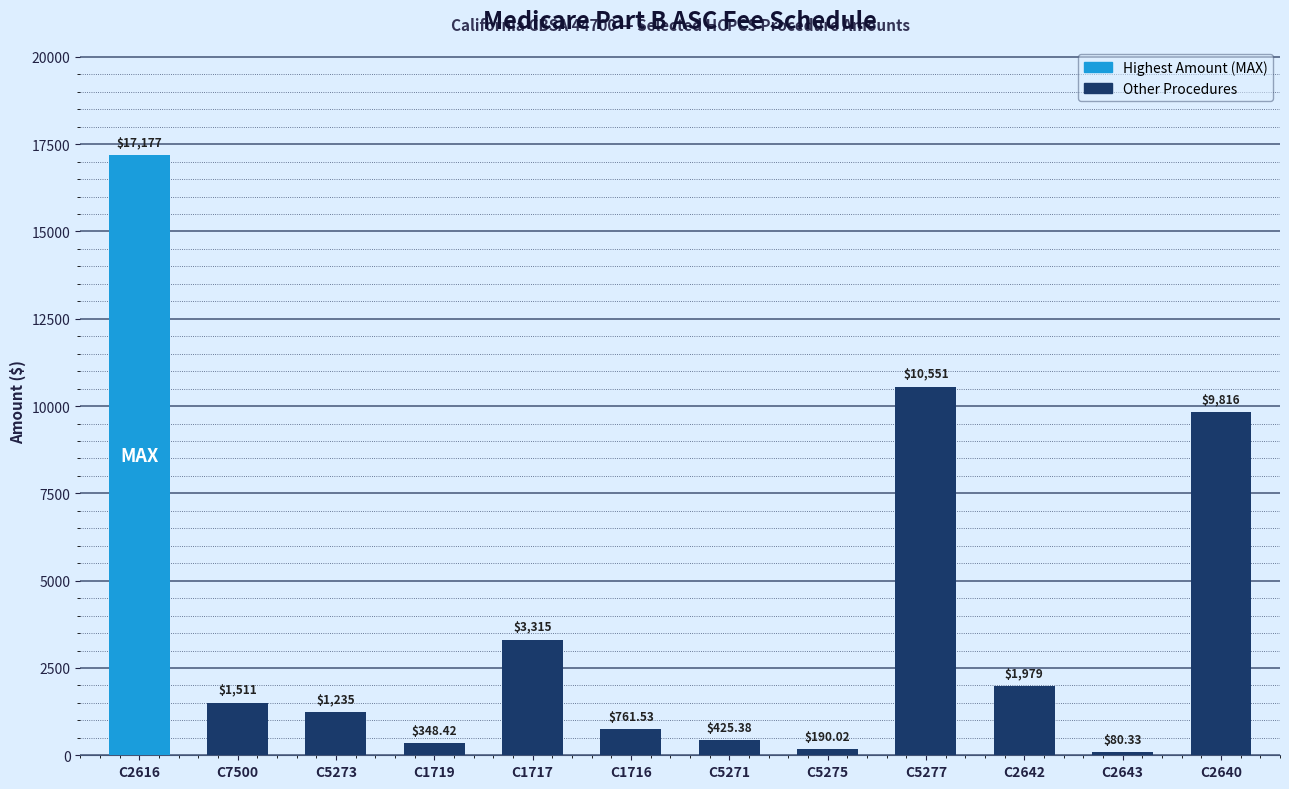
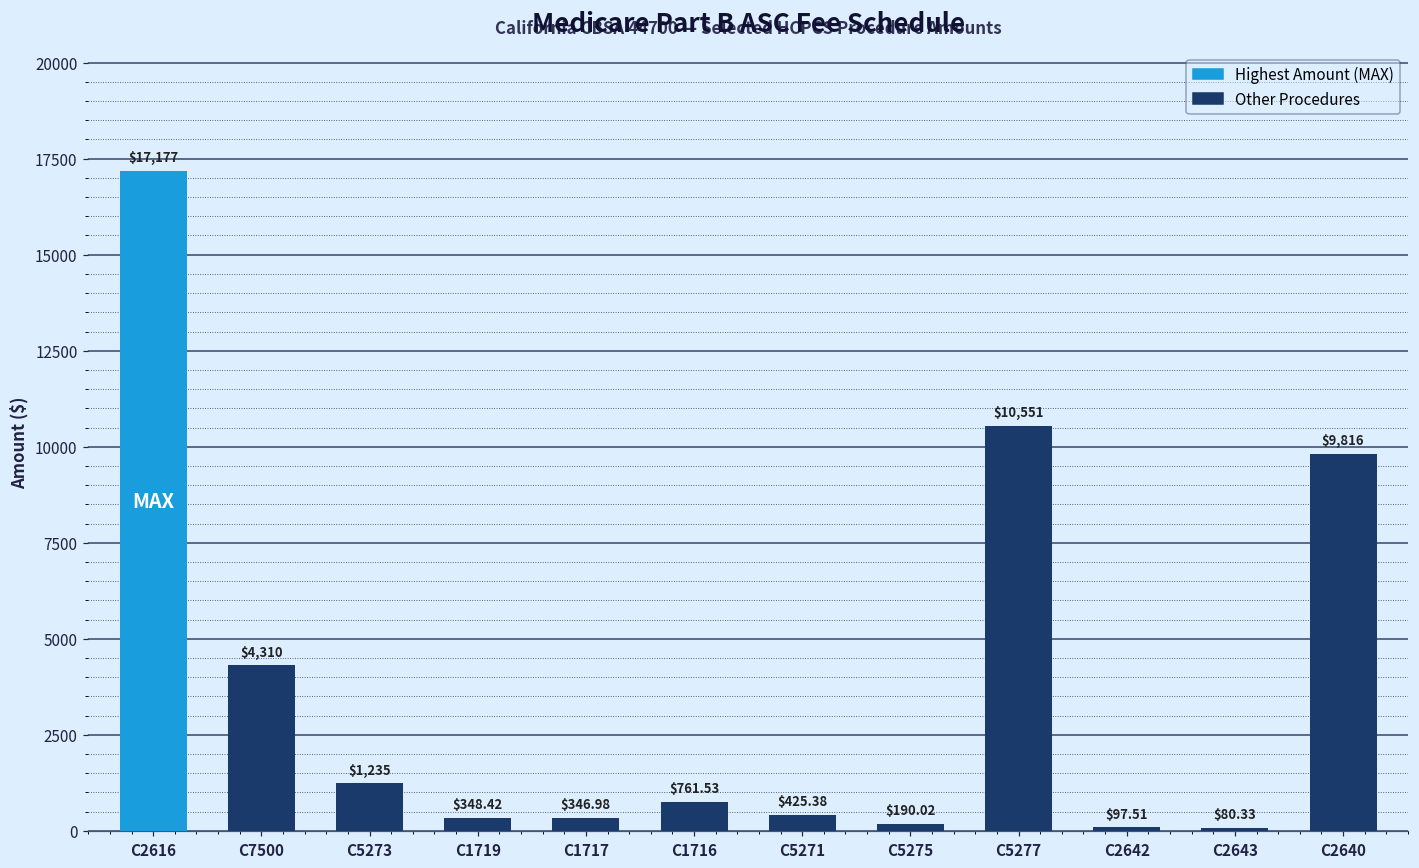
C7500: $1,511 -> $4,310
C1717: $3,315 -> $346.98
C2642: $1,979 -> $97.51
